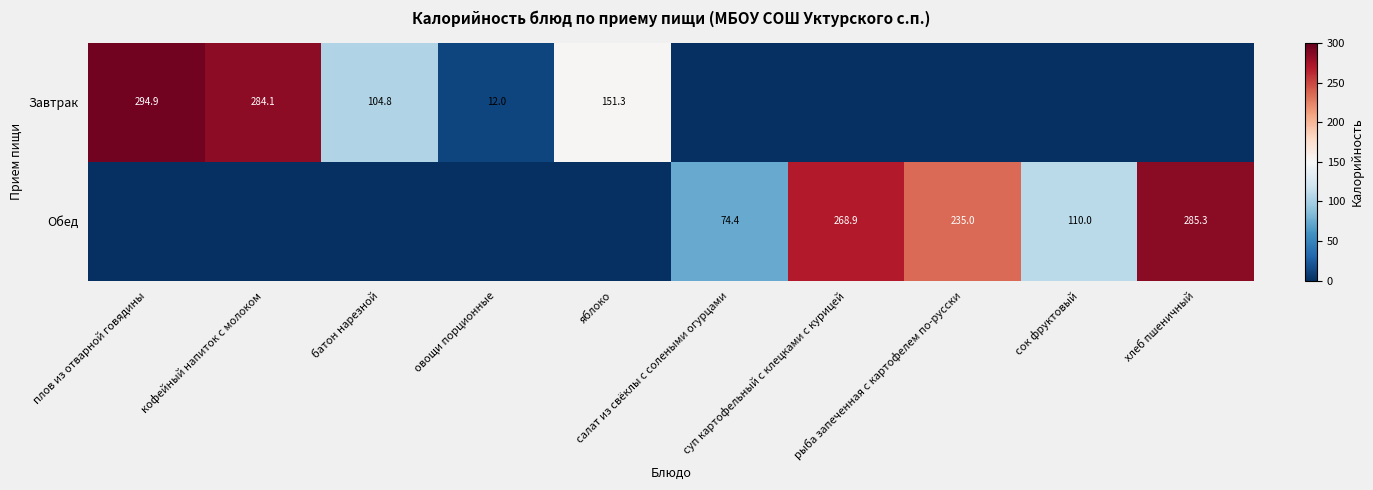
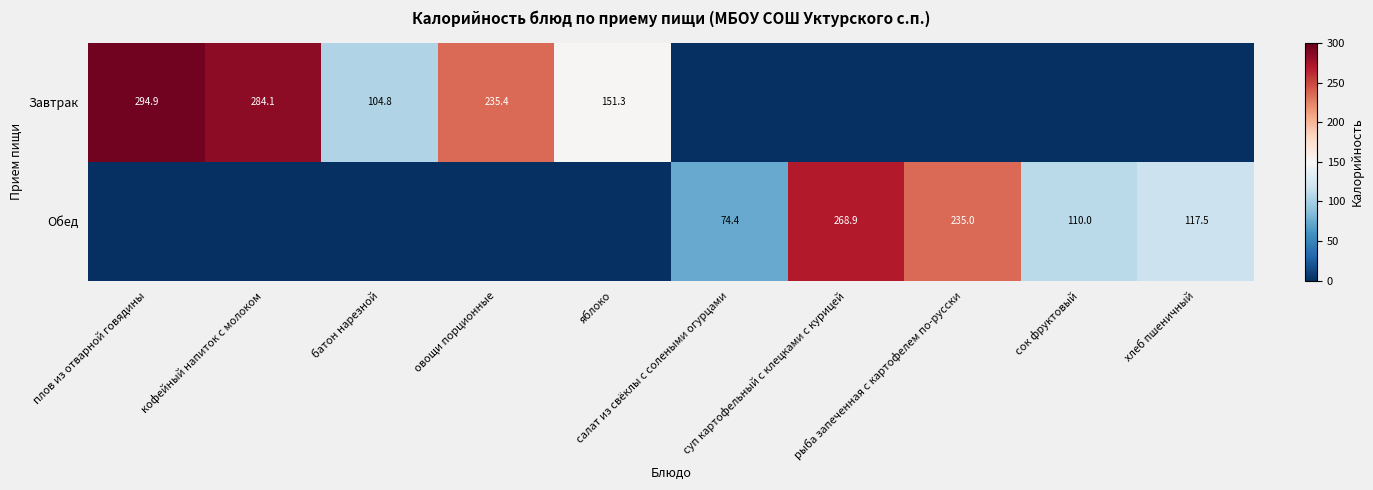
Завтрак, овощи порционные: 12.0 -> 235.4
Обед, хлеб пшеничный: 285.3 -> 117.5
